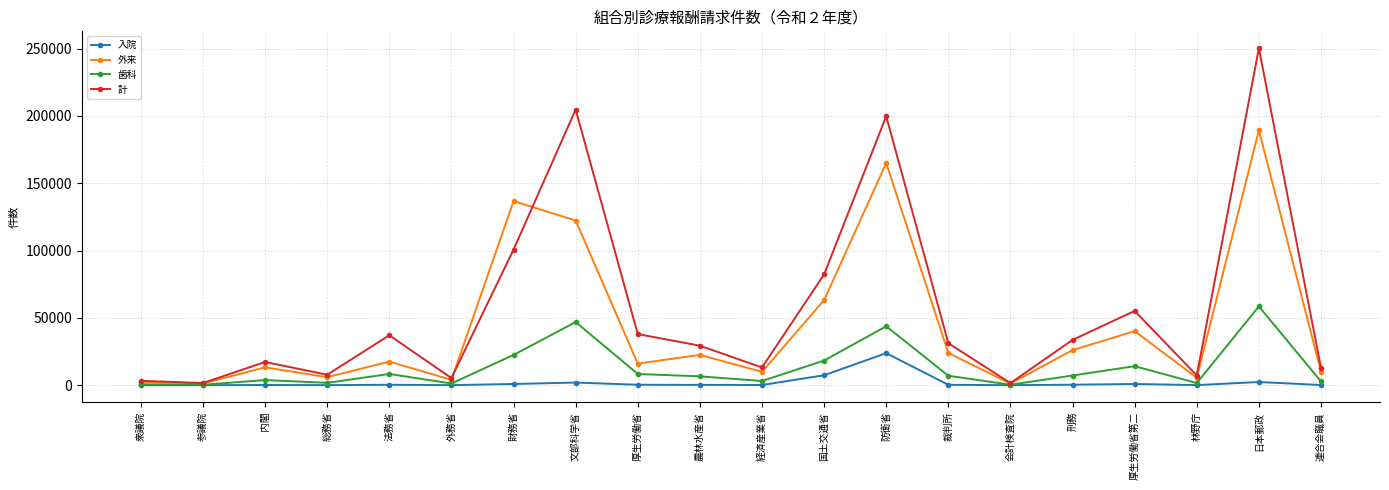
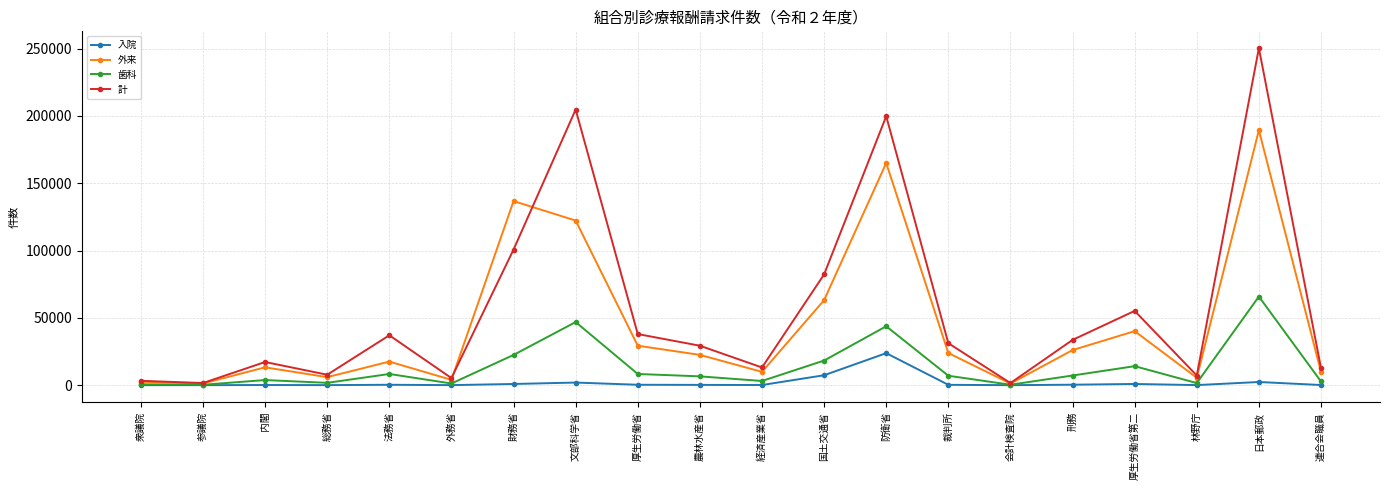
外来, 厚生労働省: 16000 -> 29000
歯科, 日本郵政: 59000 -> 66000
